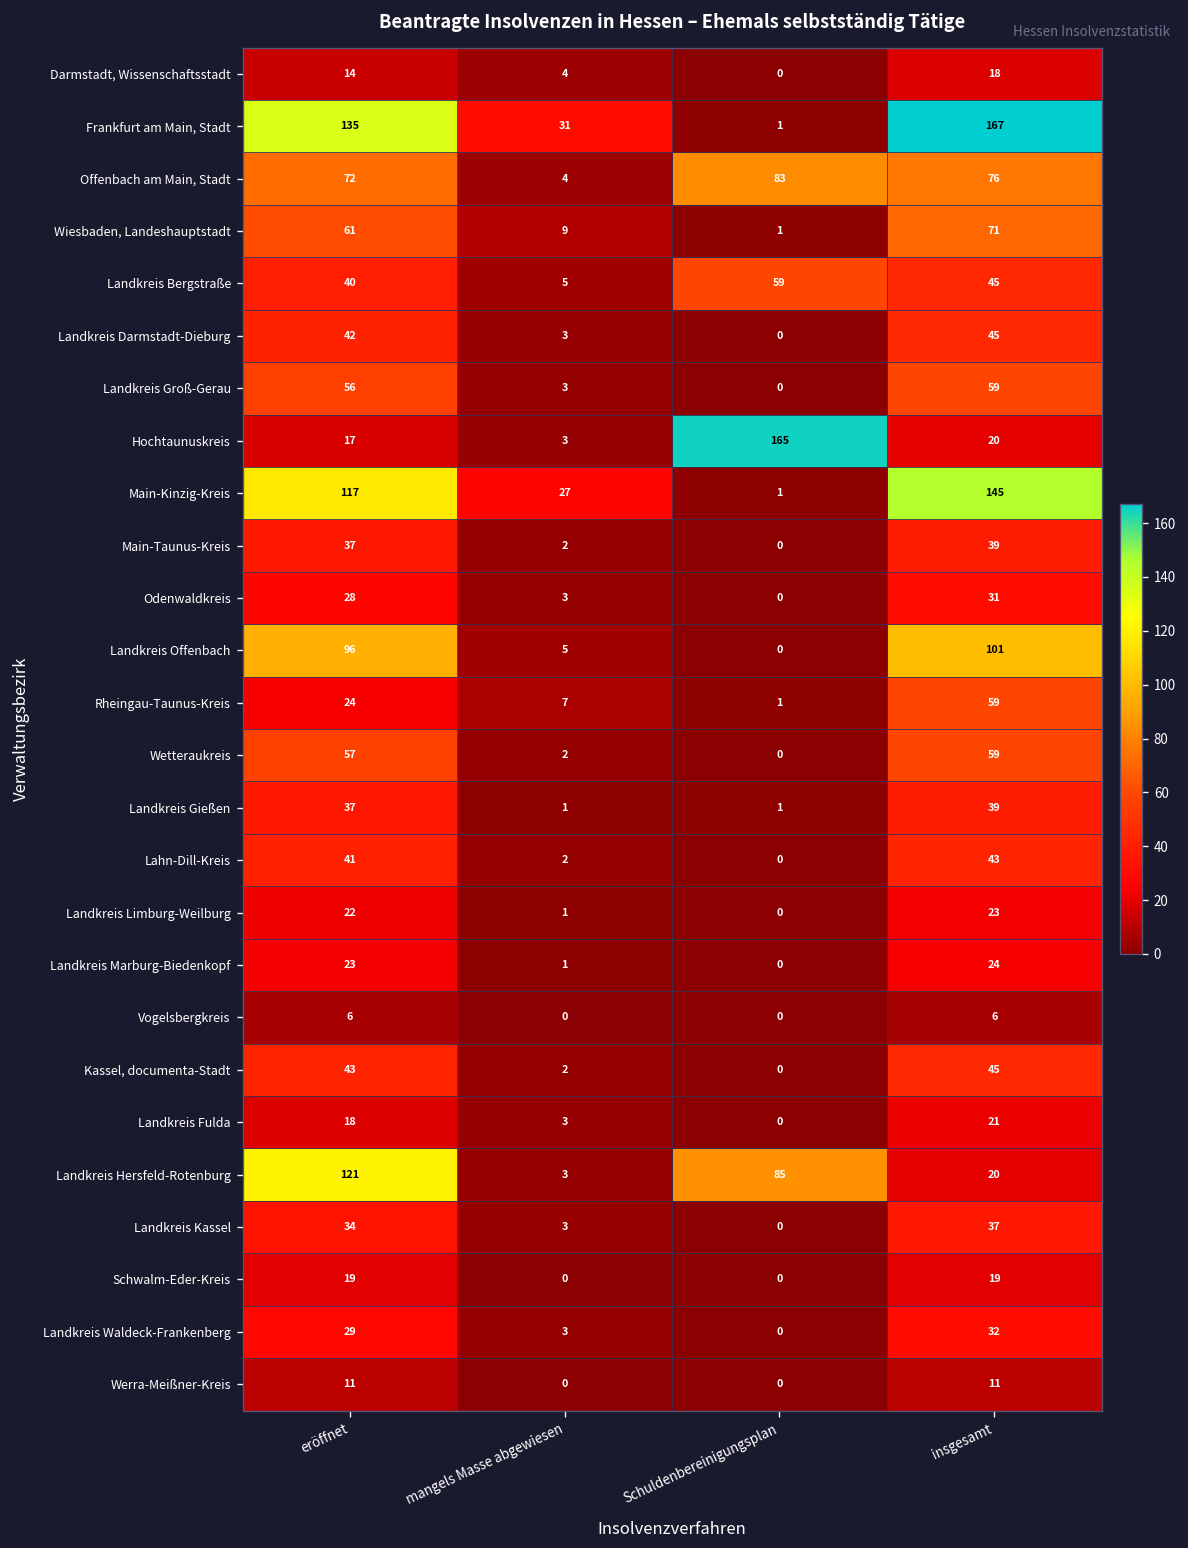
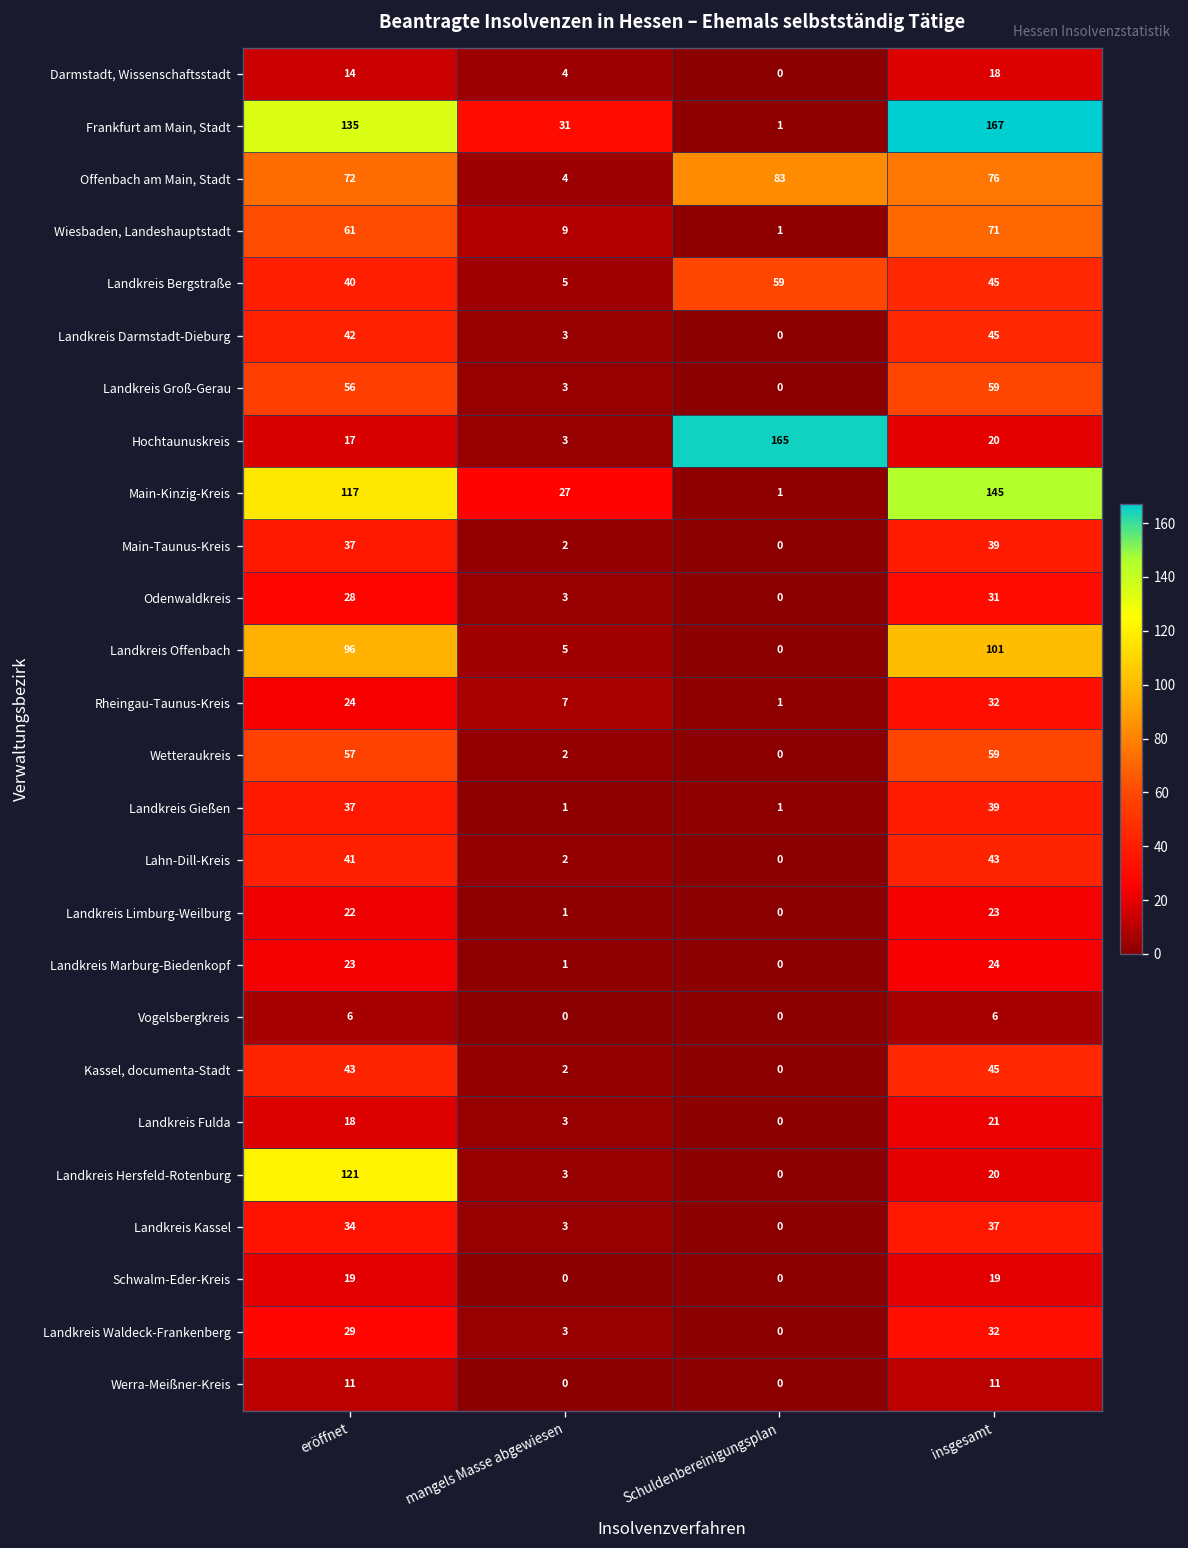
Rheingau-Taunus-Kreis, insgesamt: 59 -> 32
Landkreis Hersfeld-Rotenburg, Schuldenbereinigungsplan: 85 -> 0
